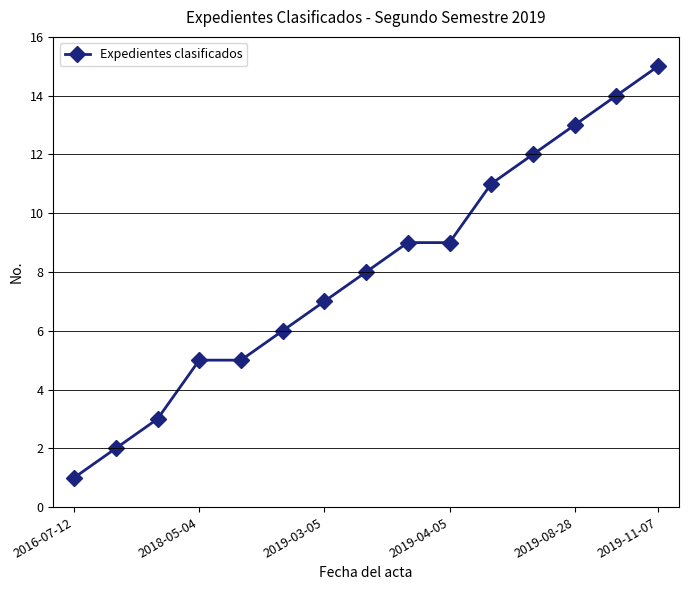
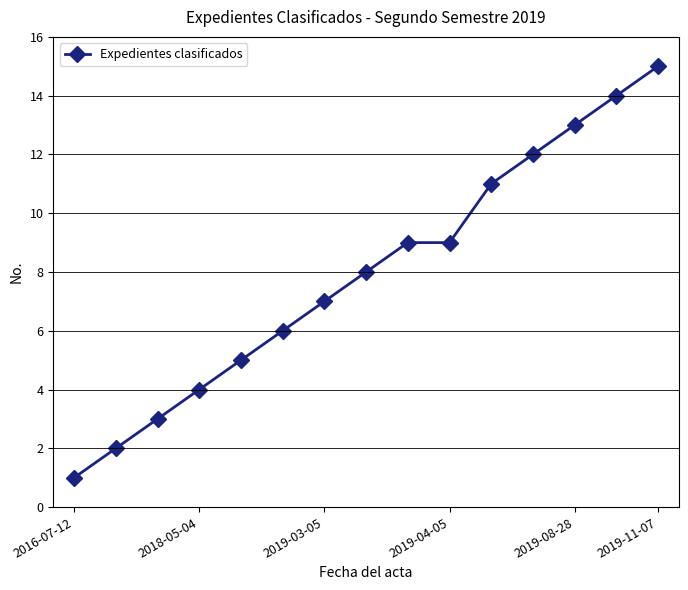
2018-05-04: 5 -> 4
